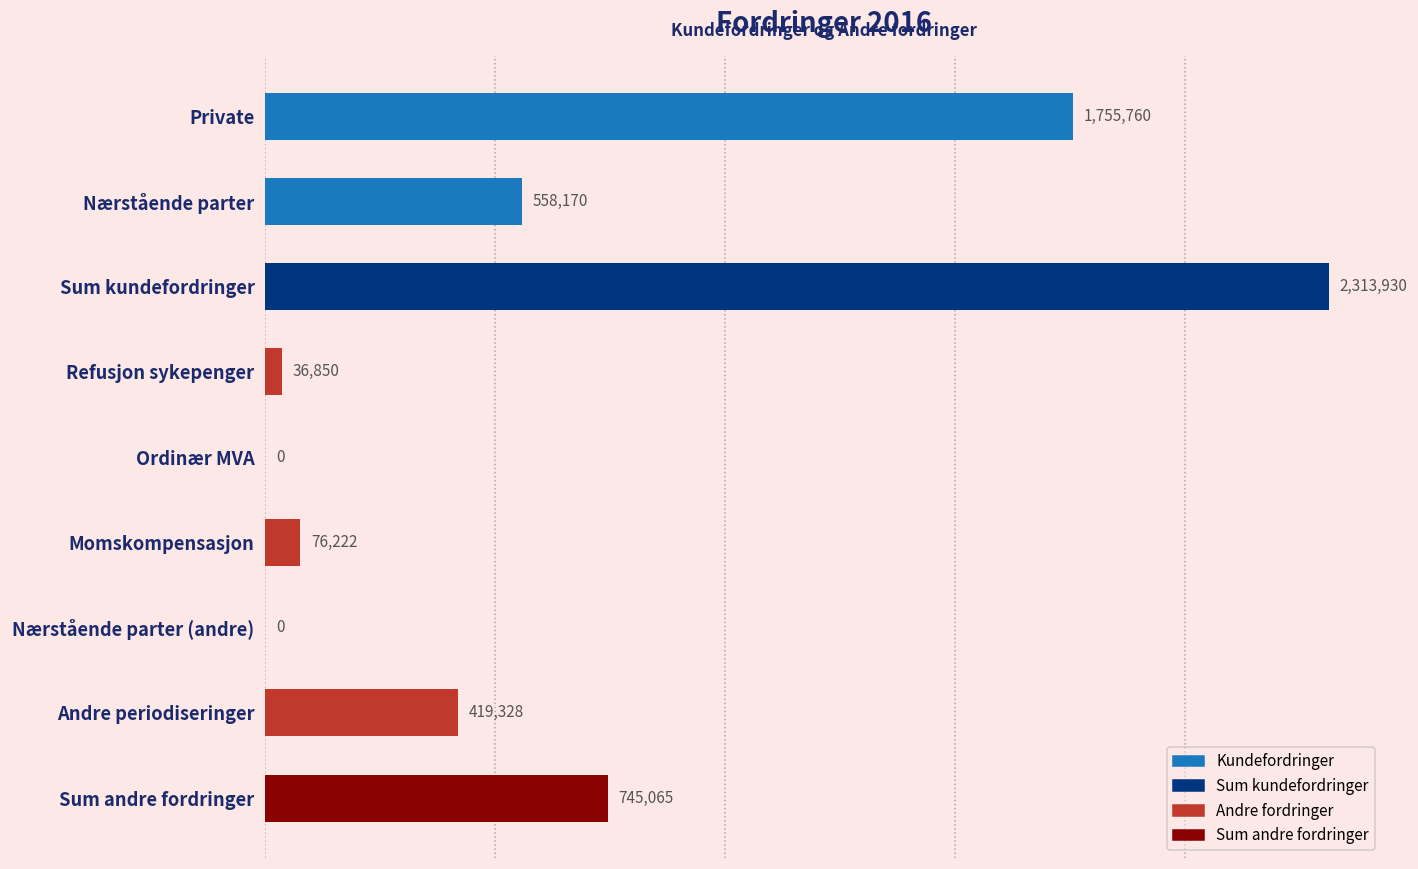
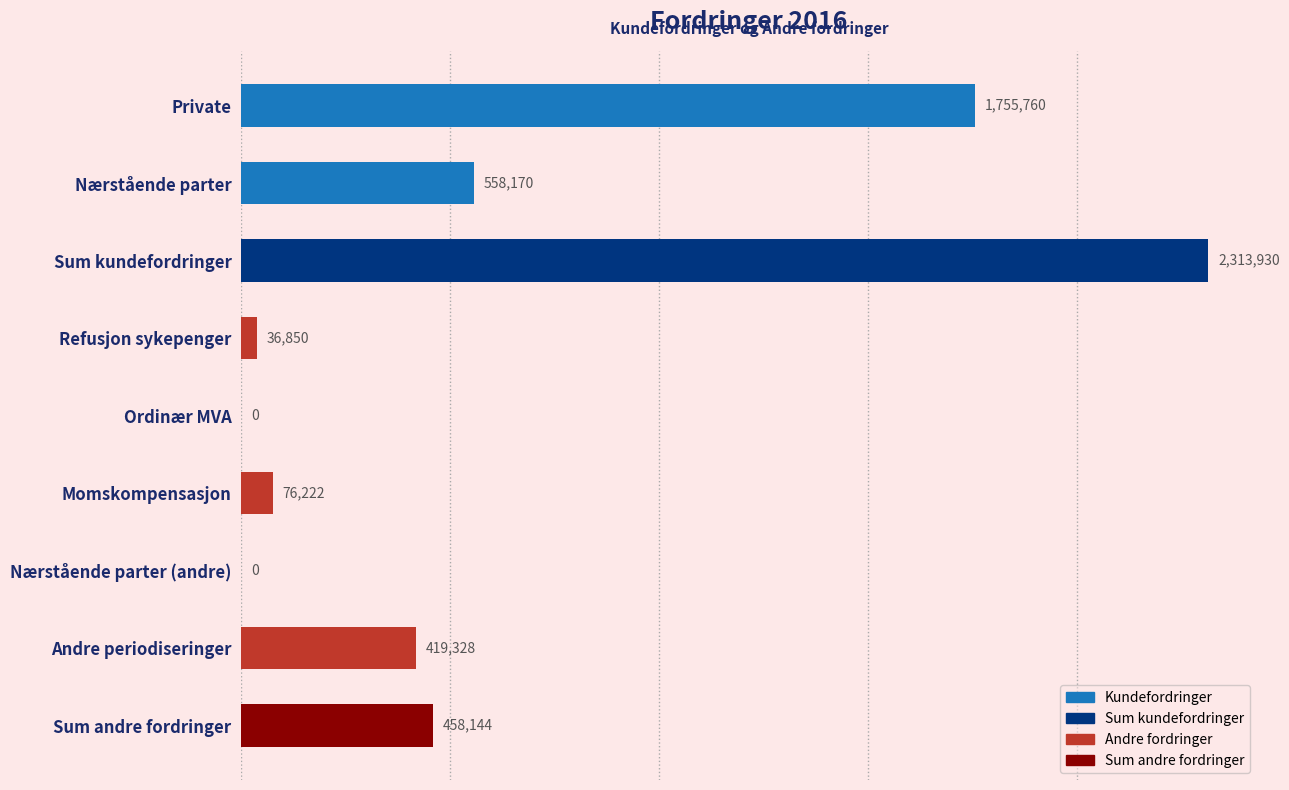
Sum andre fordringer: 745,065 -> 458,144
